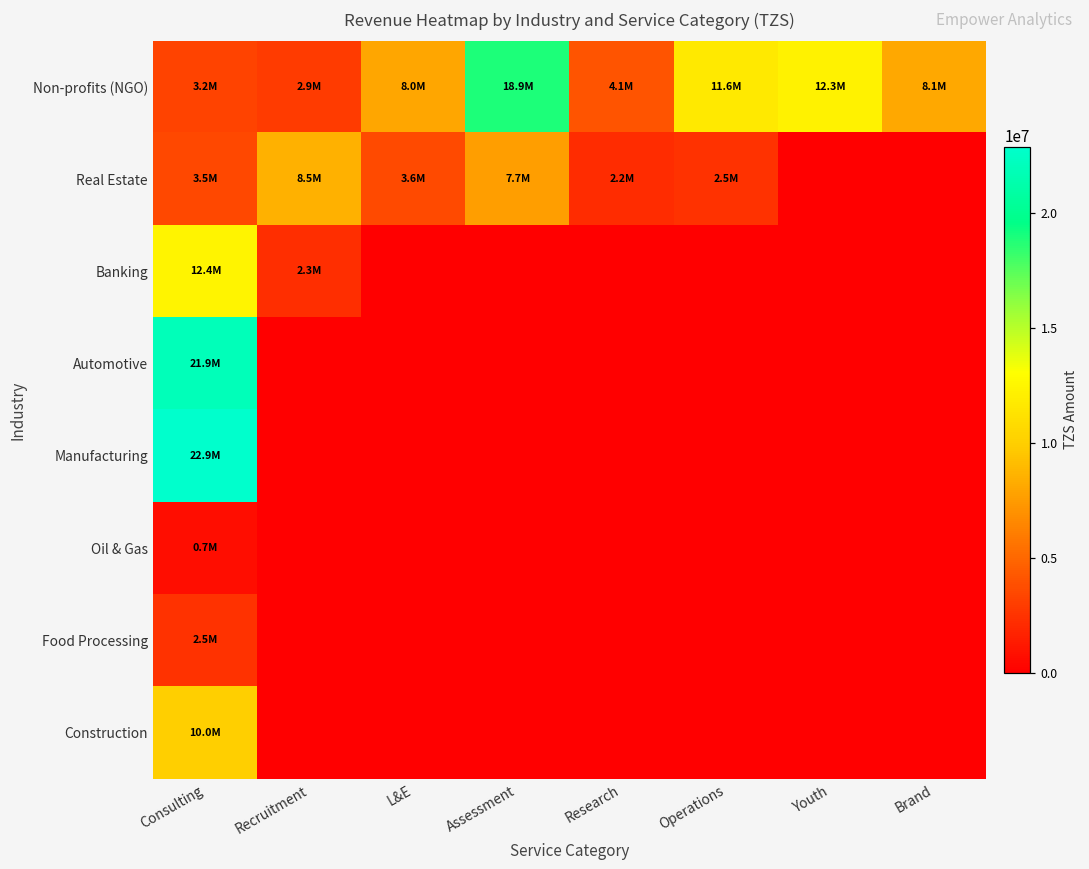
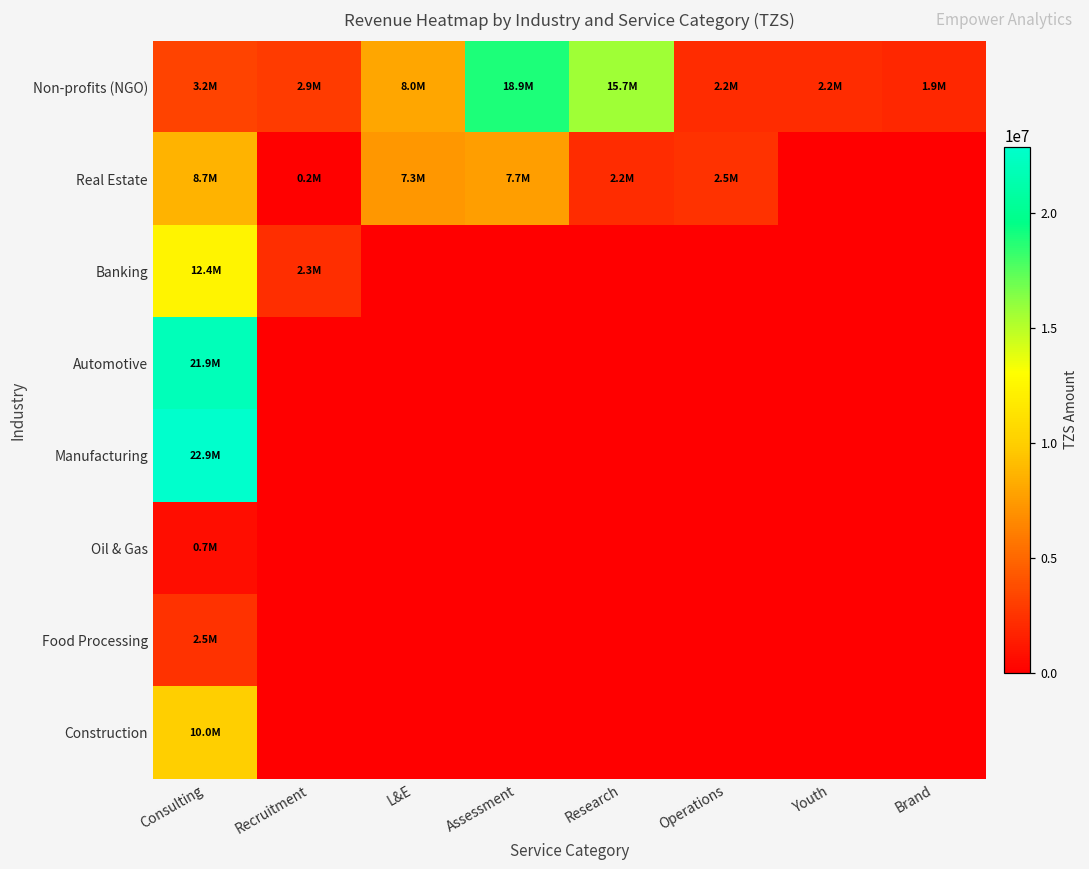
Non-profits (NGO), Research: 4.1M -> 15.7M
Non-profits (NGO), Operations: 11.6M -> 2.2M
Non-profits (NGO), Youth: 12.3M -> 2.2M
Non-profits (NGO), Brand: 8.1M -> 1.9M
Real Estate, Consulting: 3.5M -> 8.7M
Real Estate, Recruitment: 8.5M -> 0.2M
Real Estate, L&E: 3.6M -> 7.3M
